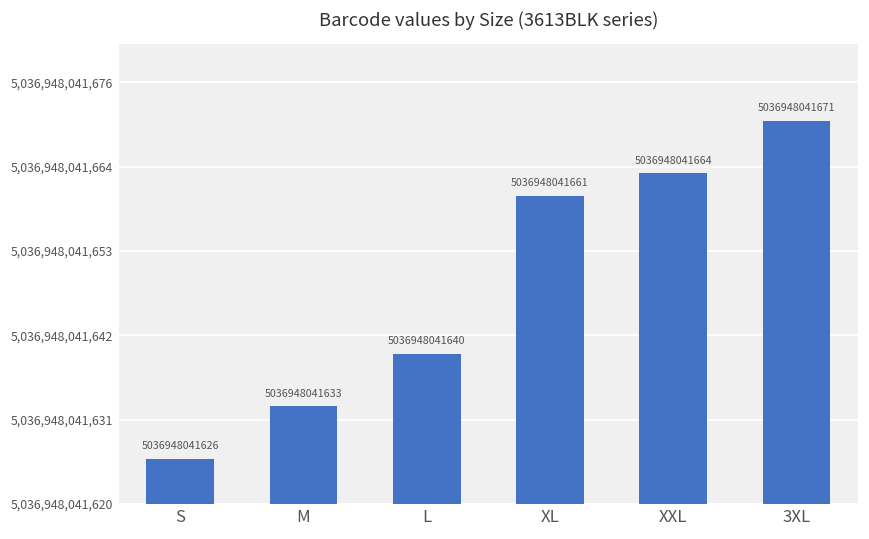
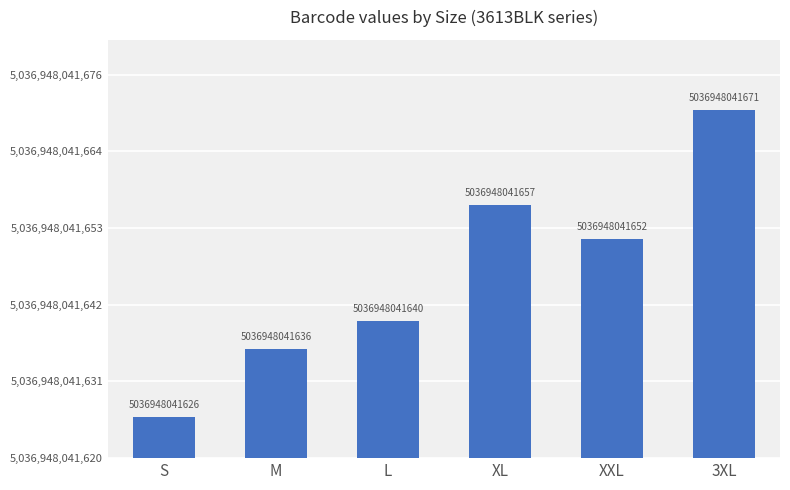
M: 5036948041633 -> 5036948041636
XL: 5036948041661 -> 5036948041657
XXL: 5036948041664 -> 5036948041652
